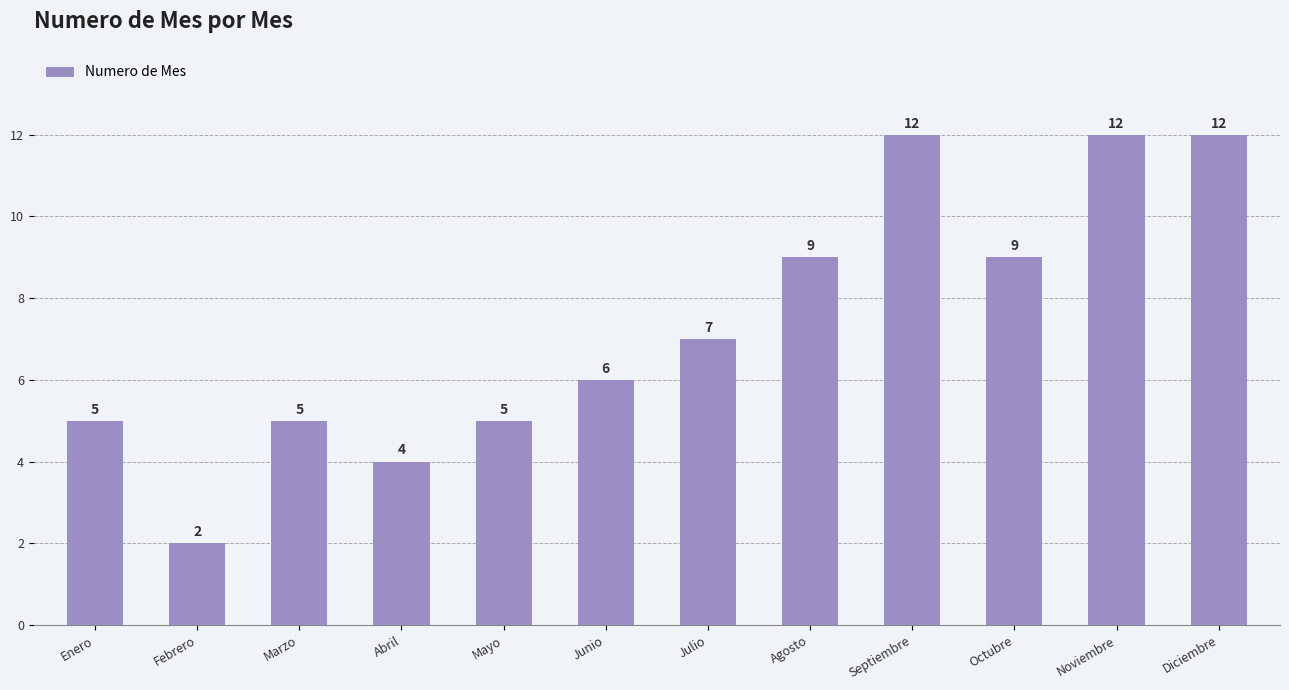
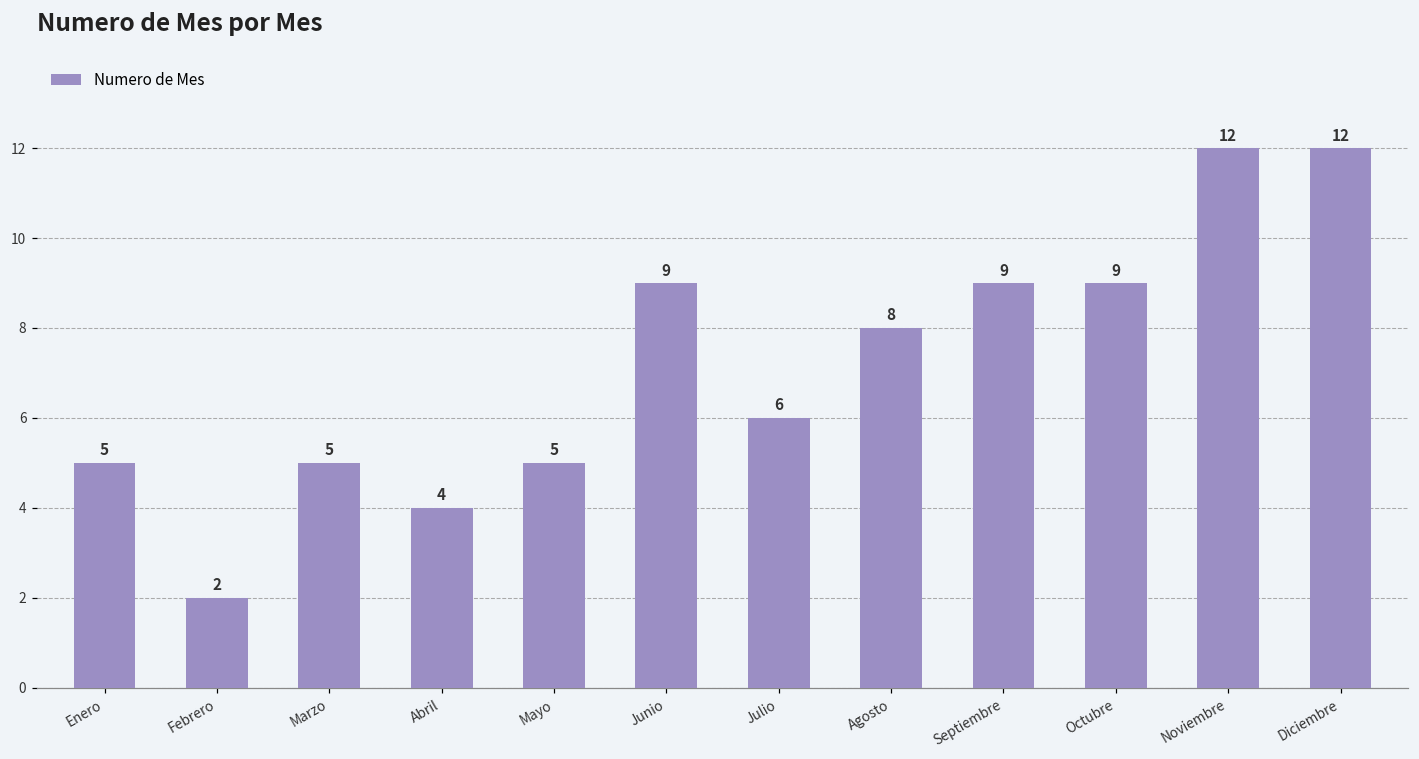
Junio: 6 -> 9
Julio: 7 -> 6
Agosto: 9 -> 8
Septiembre: 12 -> 9
